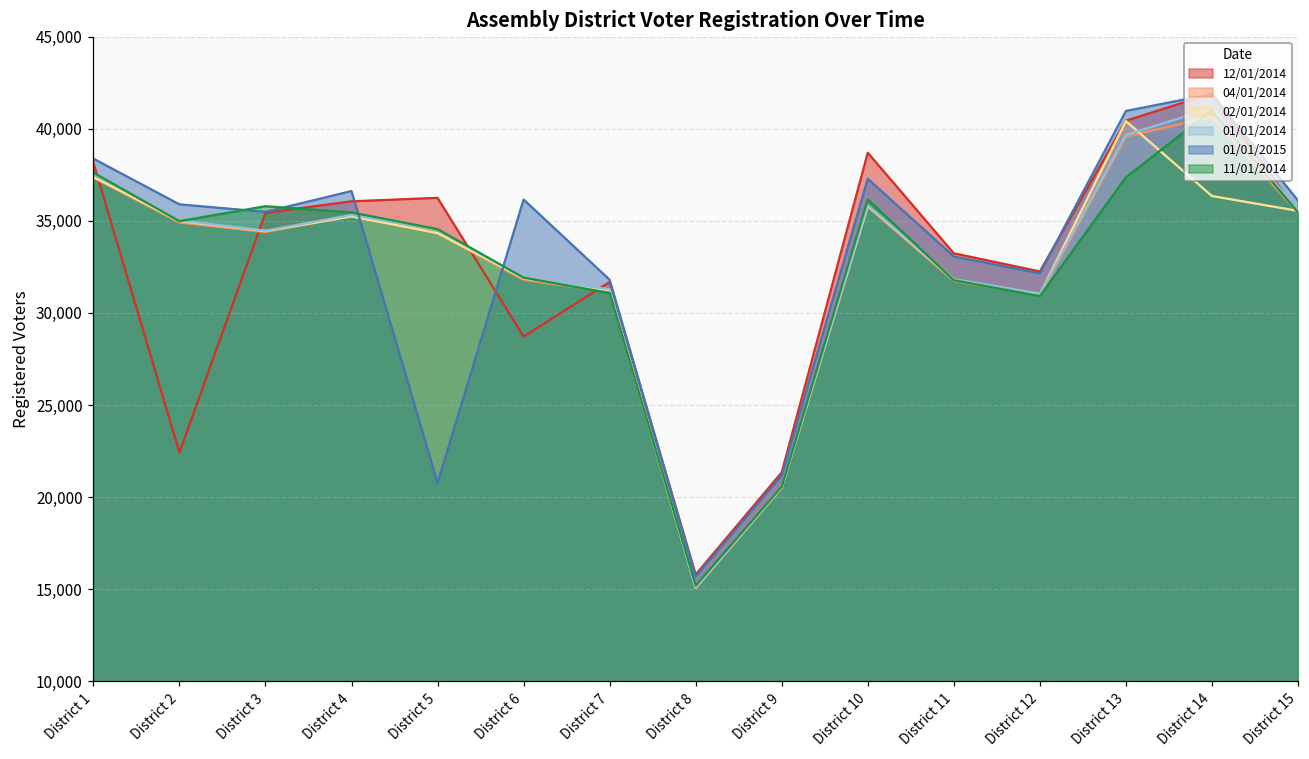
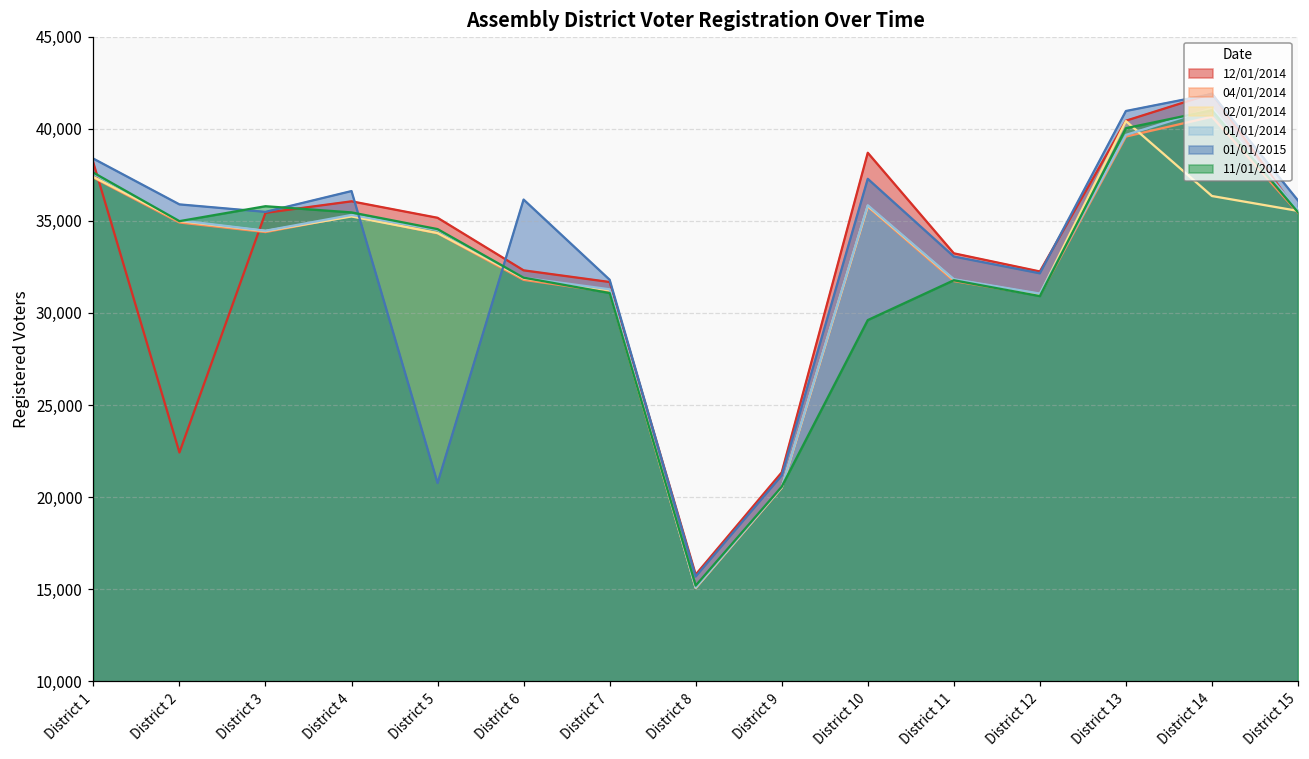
12/01/2014, District 5: 36,200 -> 35,200
12/01/2014, District 6: 28,700 -> 32,300
11/01/2014, District 10: 36,200 -> 29,600
11/01/2014, District 13: 37,400 -> 40,000
